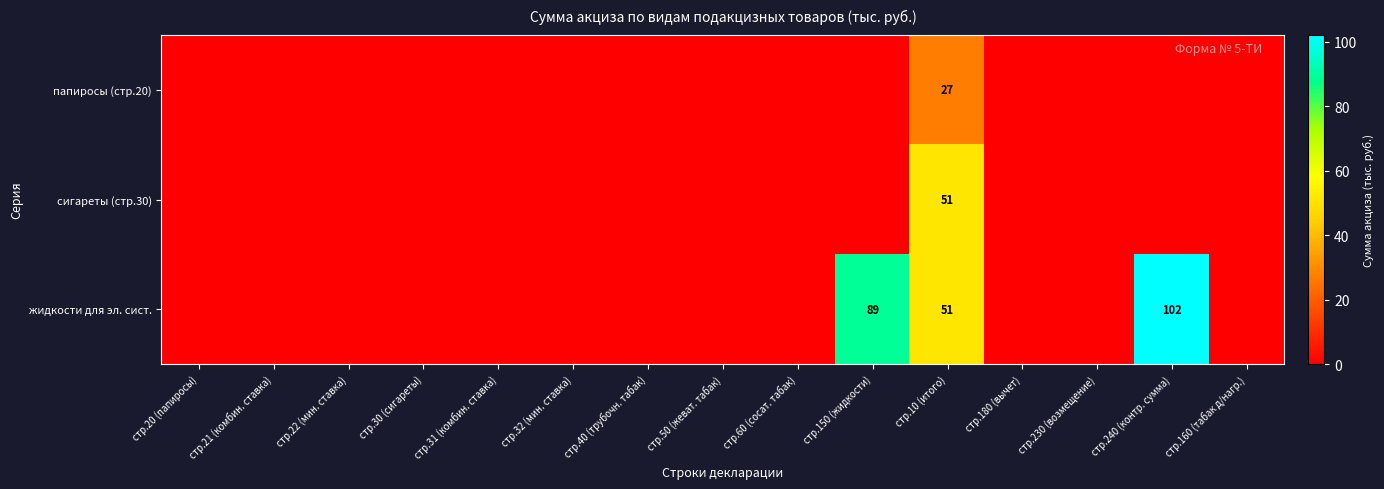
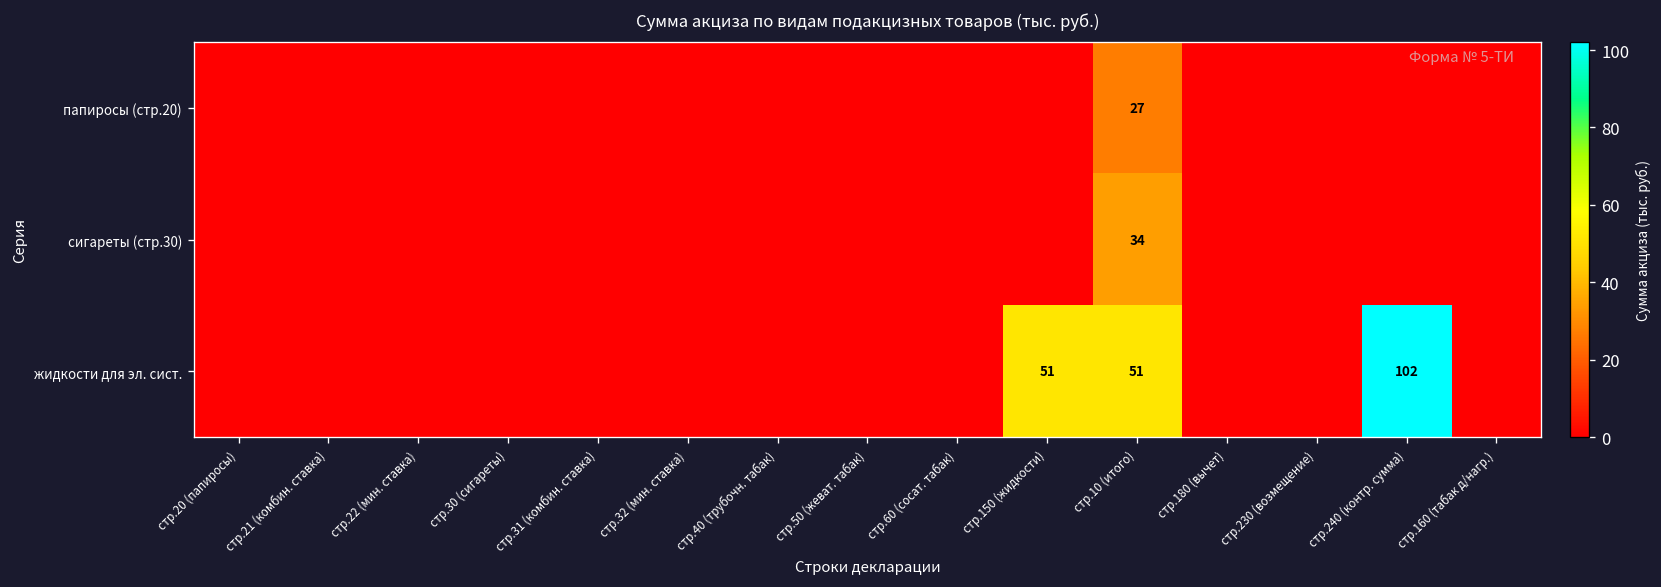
сигареты (стр.30), стр.10 (итого): 51 -> 34
жидкости для эл. сист., стр.150 (жидкости): 89 -> 51
